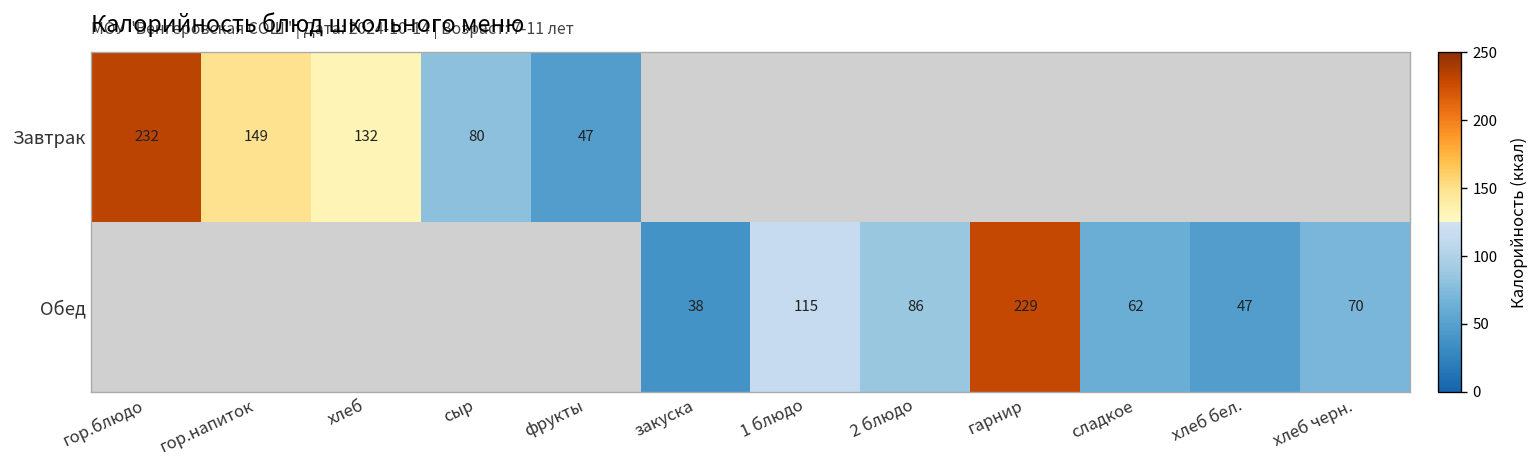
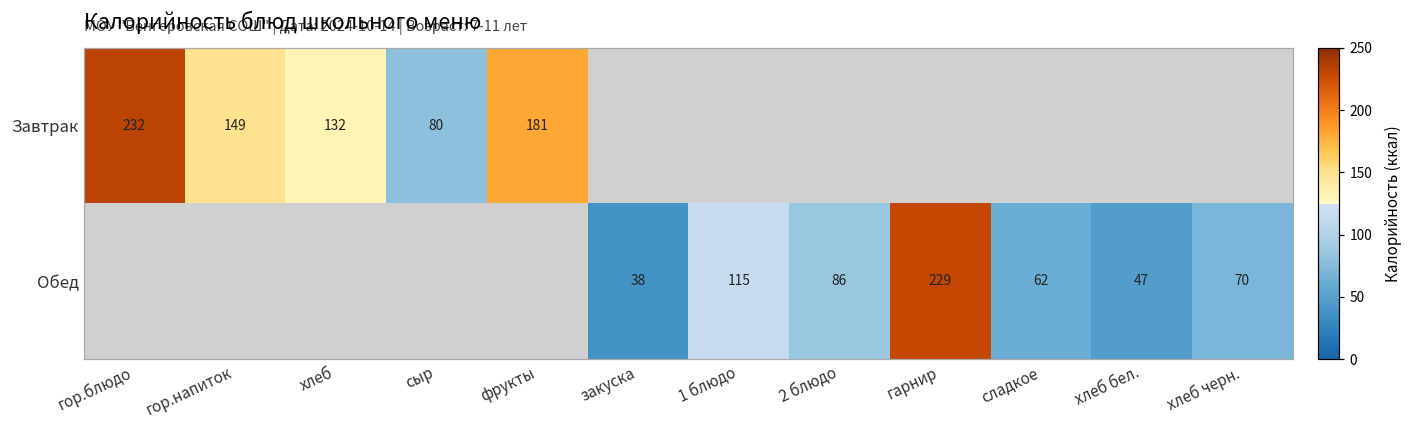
Завтрак, фрукты: 47 -> 181
